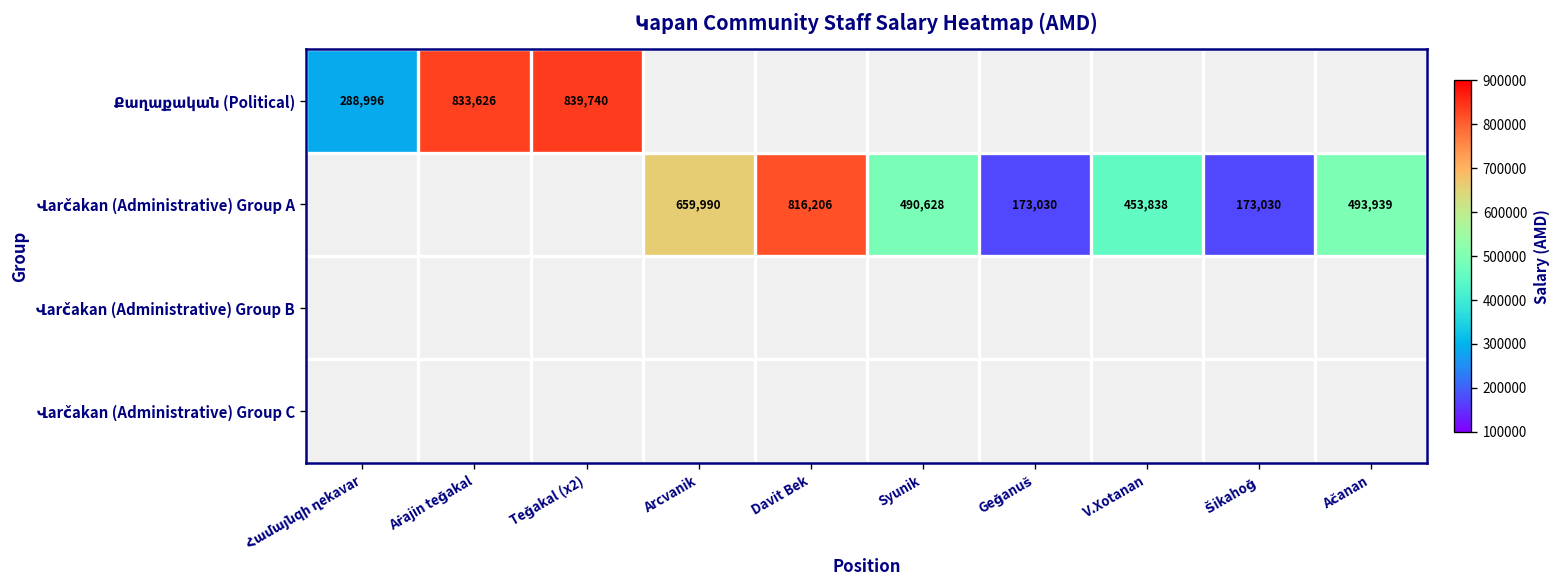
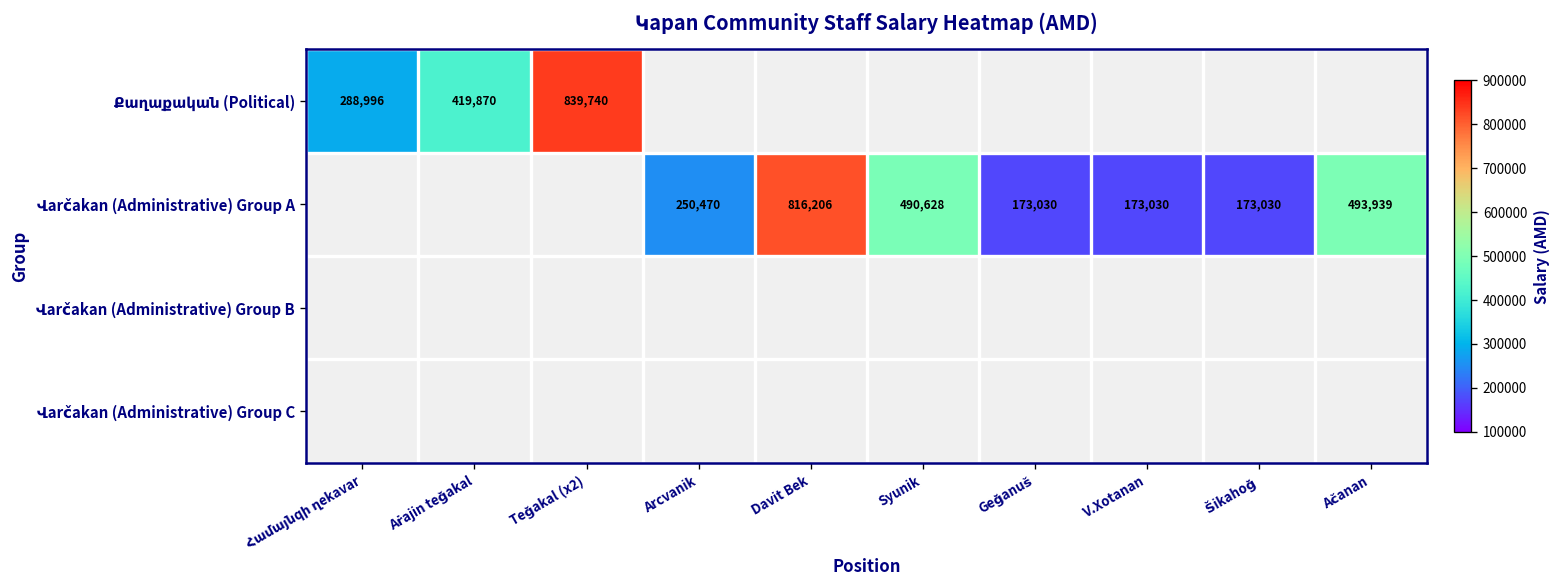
Քաղաքական (Political), Aṙajin teğakal: 833,626 -> 419,870
Վarčakan (Administrative) Group A, Arcvanik: 659,990 -> 250,470
Վarčakan (Administrative) Group A, V.Xotanan: 453,838 -> 173,030
